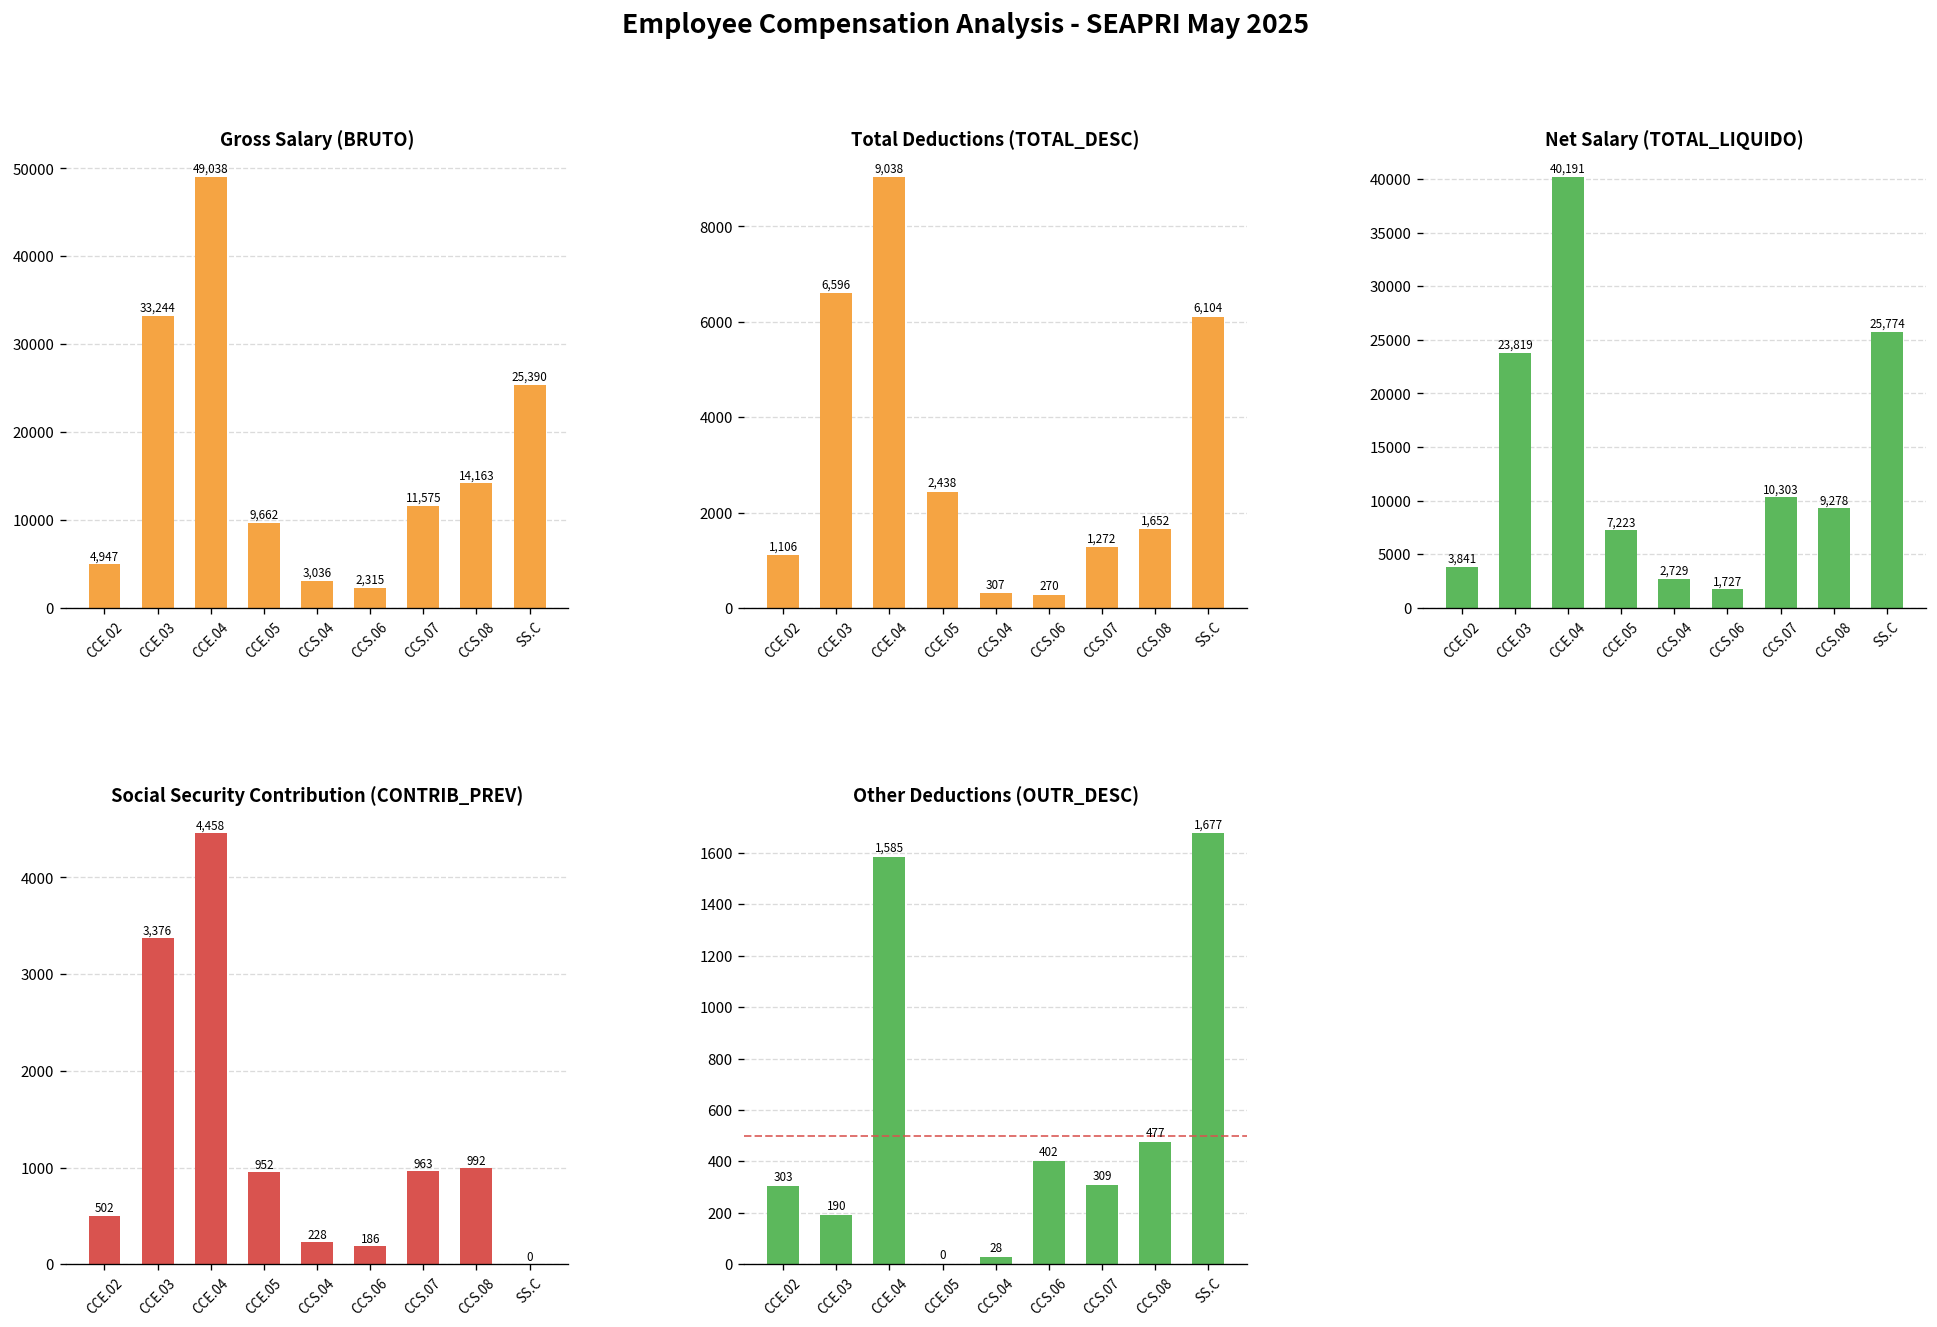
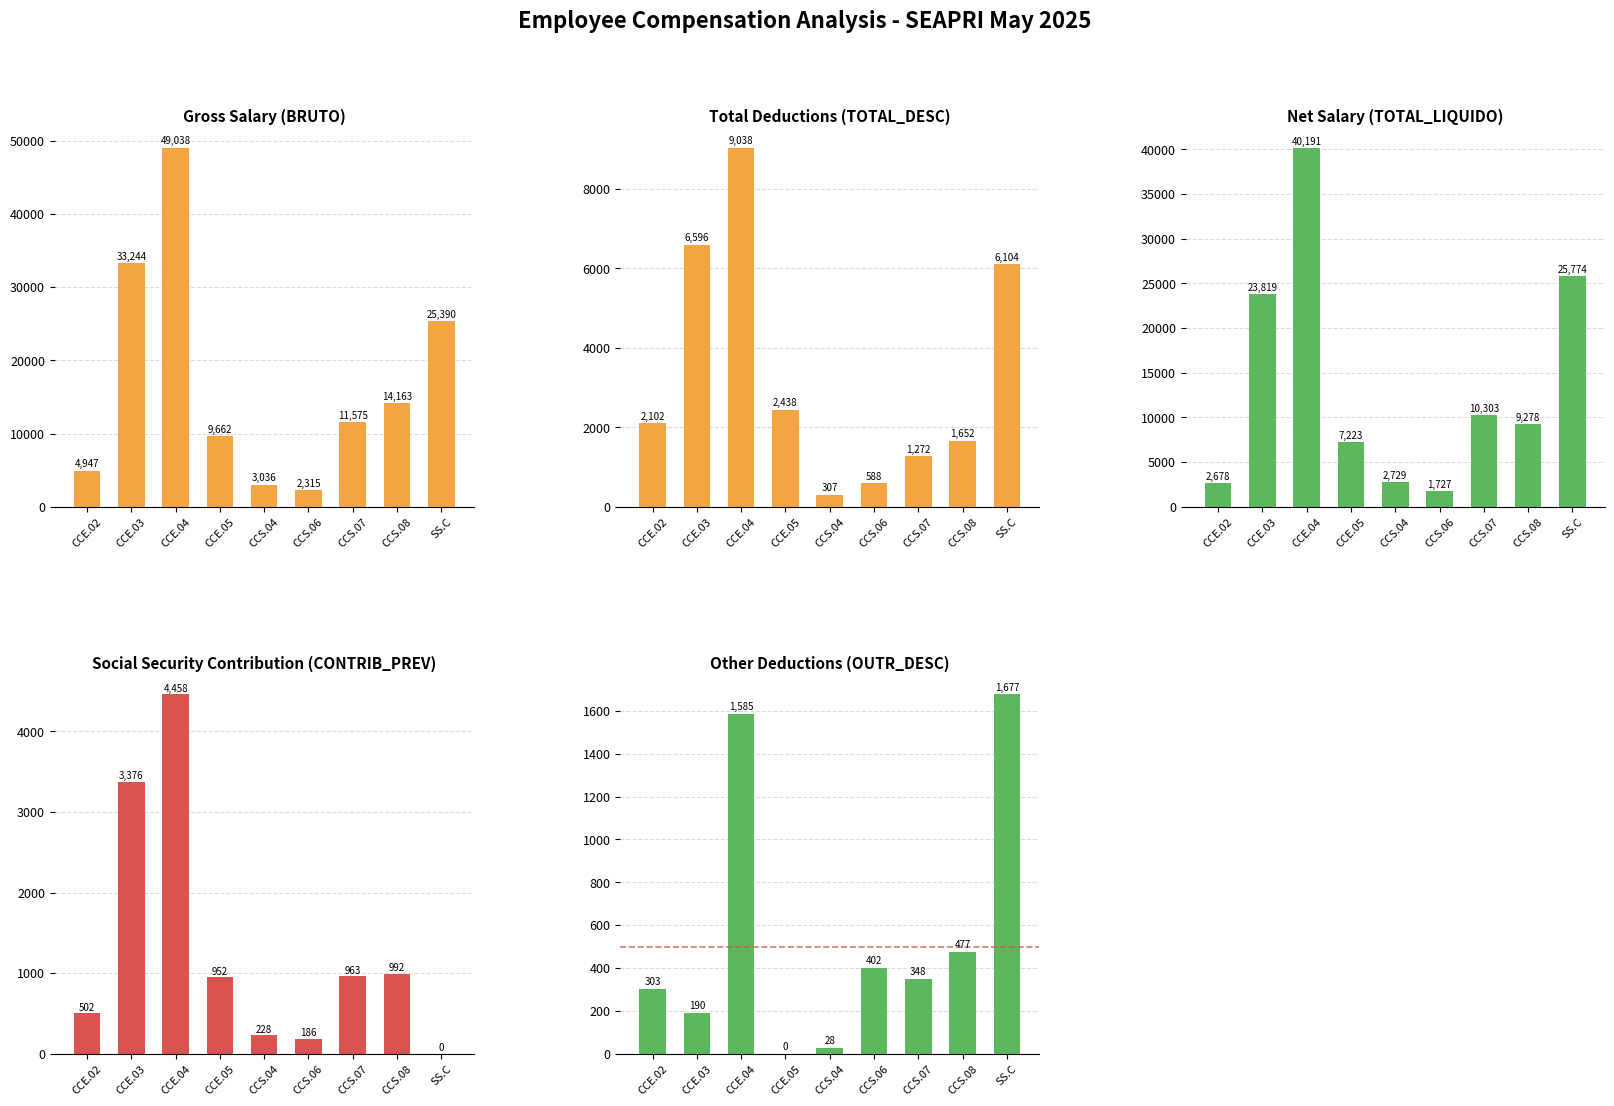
Total Deductions (TOTAL_DESC), CCE.02: 1,106 -> 2,102
Total Deductions (TOTAL_DESC), CCS.06: 270 -> 588
Net Salary (TOTAL_LIQUIDO), CCE.02: 3,841 -> 2,678
Other Deductions (OUTR_DESC), CCS.07: 309 -> 348
